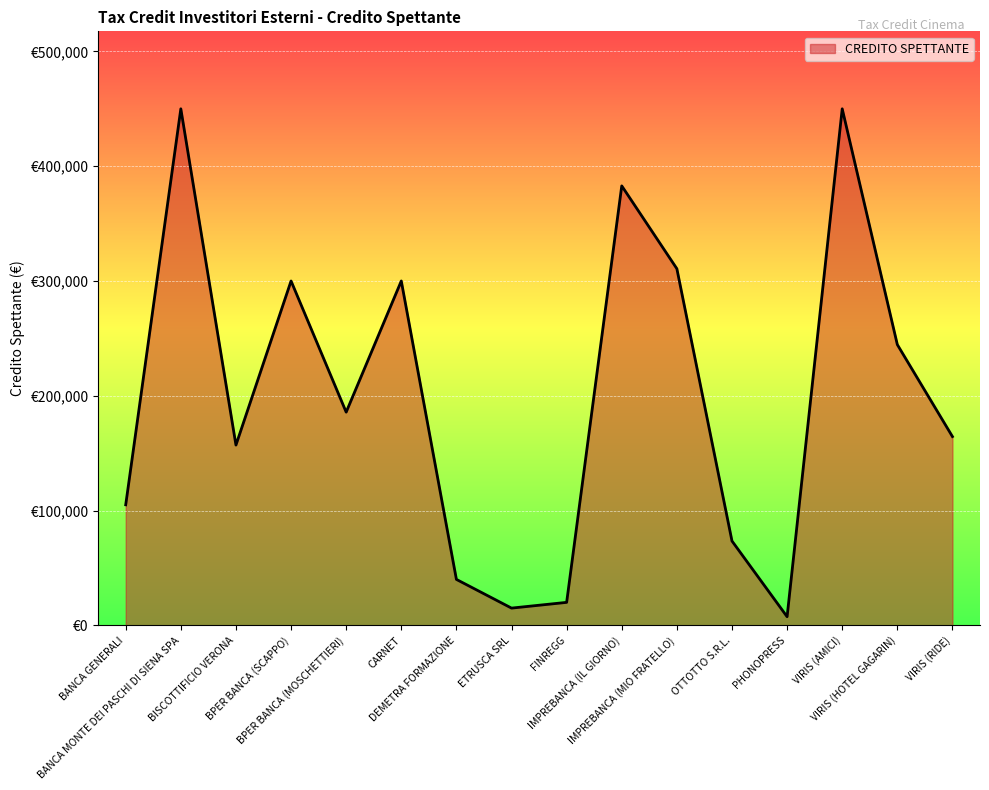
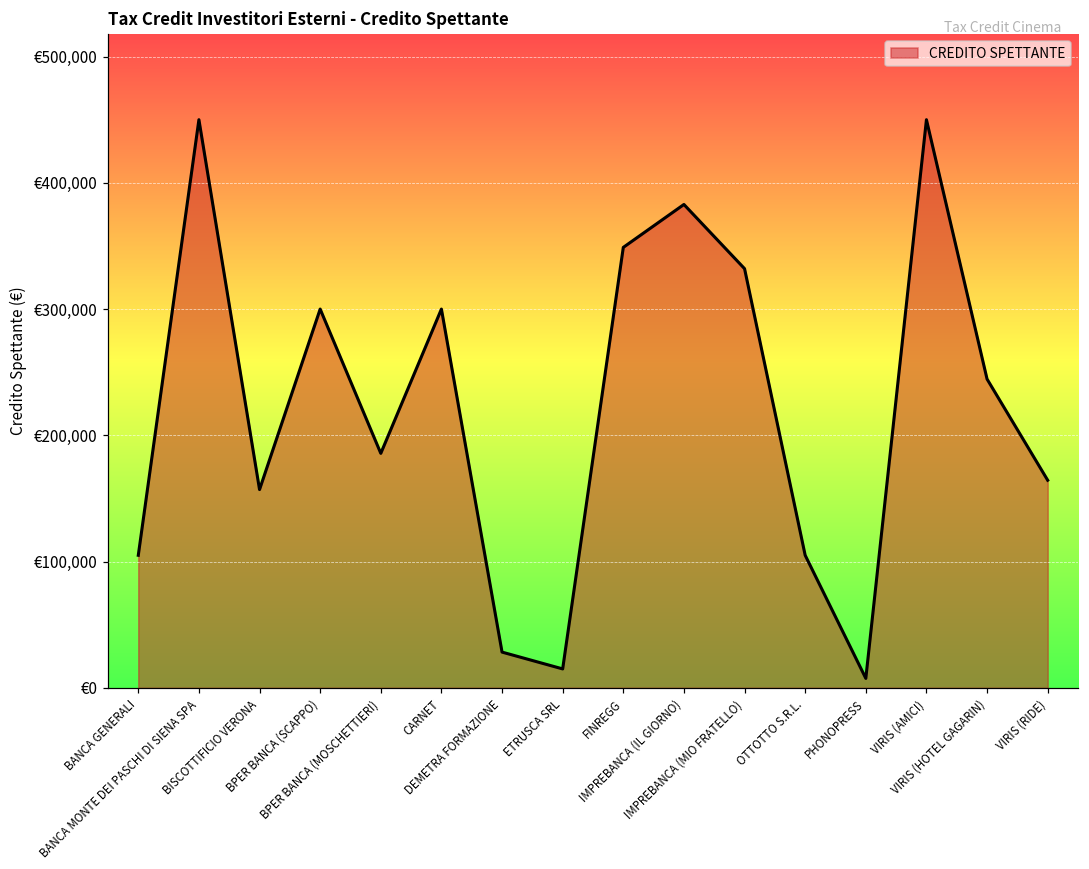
DEMETRA FORMAZIONE: €40,000 -> €28,000
FINREGG: €20,000 -> €349,000
IMPREBANCA (MIO FRATELLO): €311,000 -> €332,000
OTTOTTO S.R.L.: €73,000 -> €105,000
